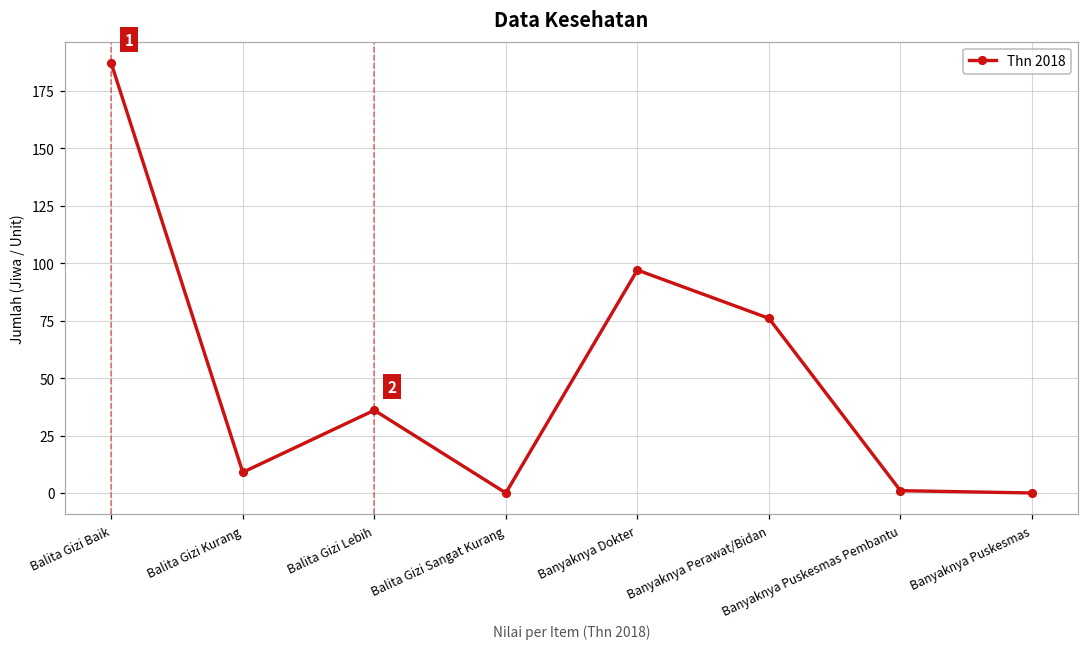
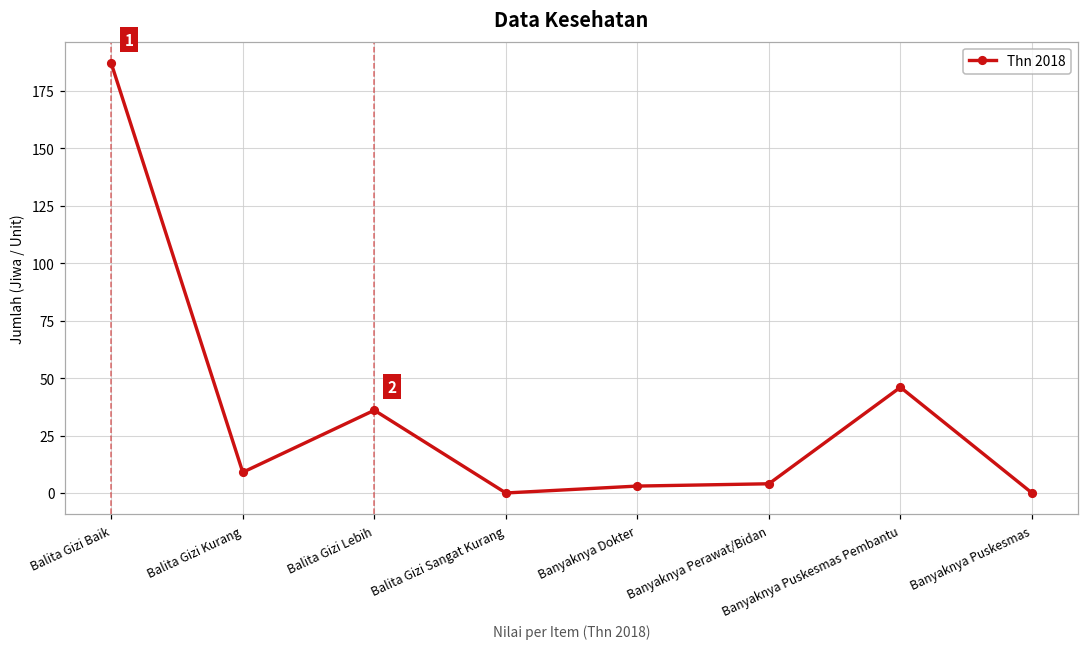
Banyaknya Dokter: 97 -> 3
Banyaknya Perawat/Bidan: 76 -> 4
Banyaknya Puskesmas Pembantu: 1 -> 46
